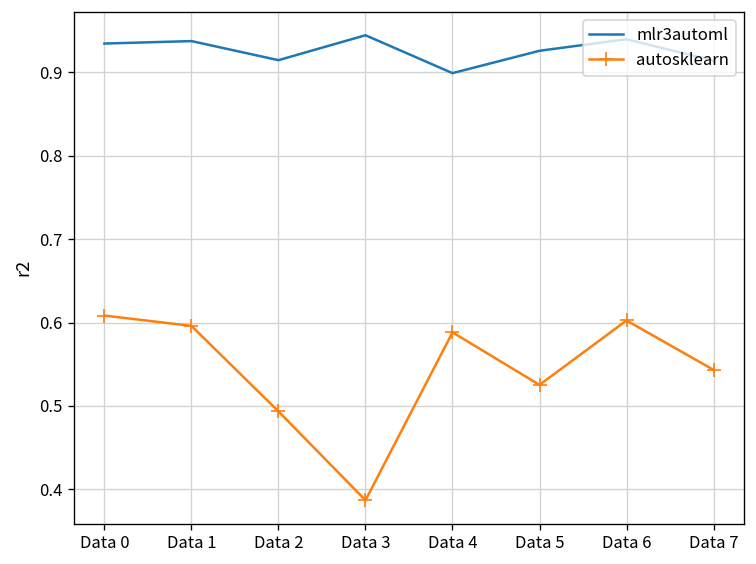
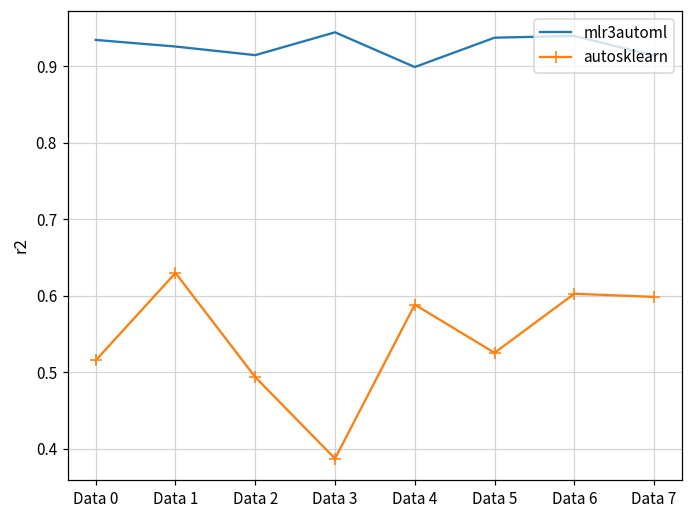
autosklearn, Data 0: 0.61 -> 0.52
mlr3automl, Data 1: 0.94 -> 0.93
autosklearn, Data 1: 0.60 -> 0.63
mlr3automl, Data 5: 0.93 -> 0.94
autosklearn, Data 7: 0.54 -> 0.60
